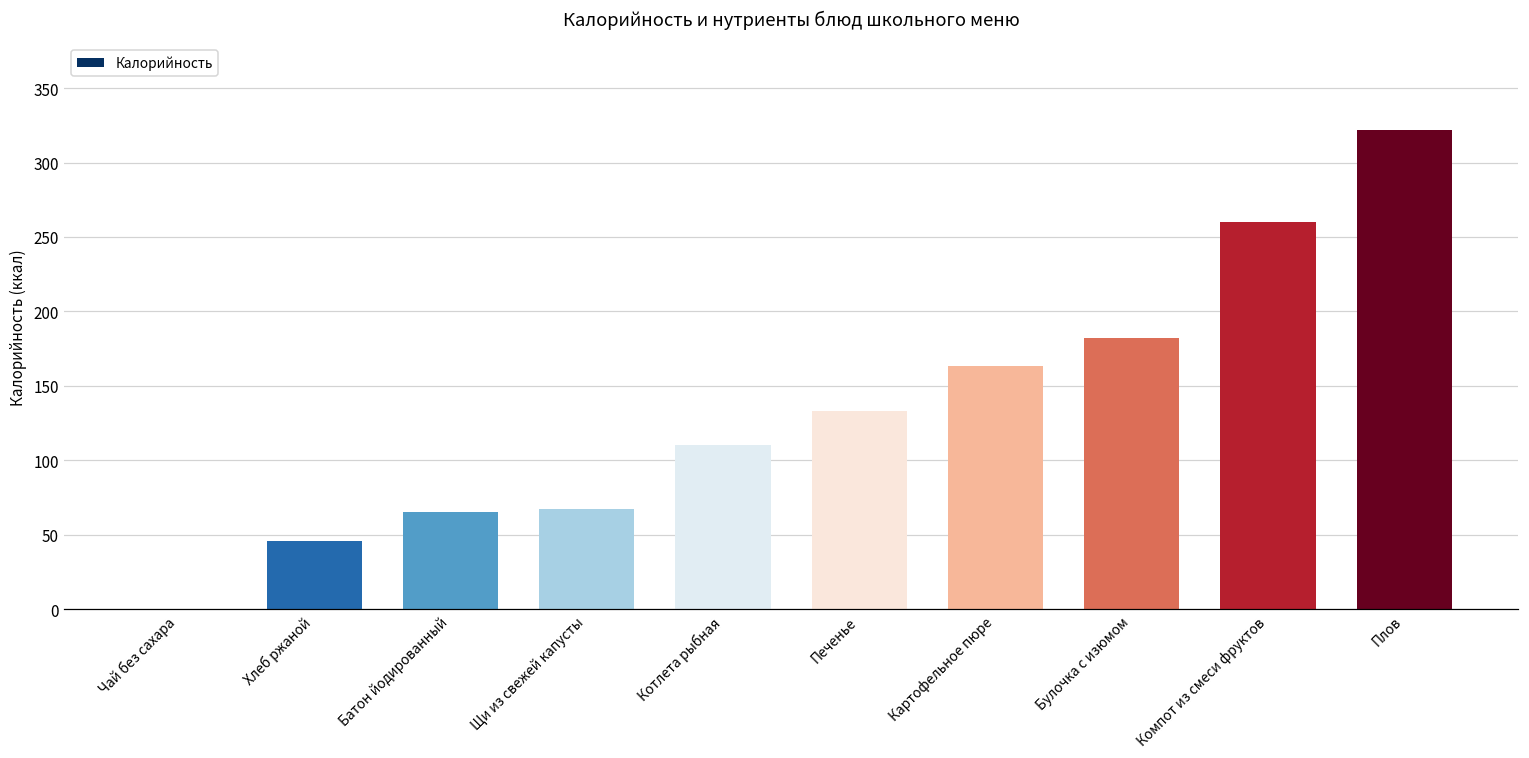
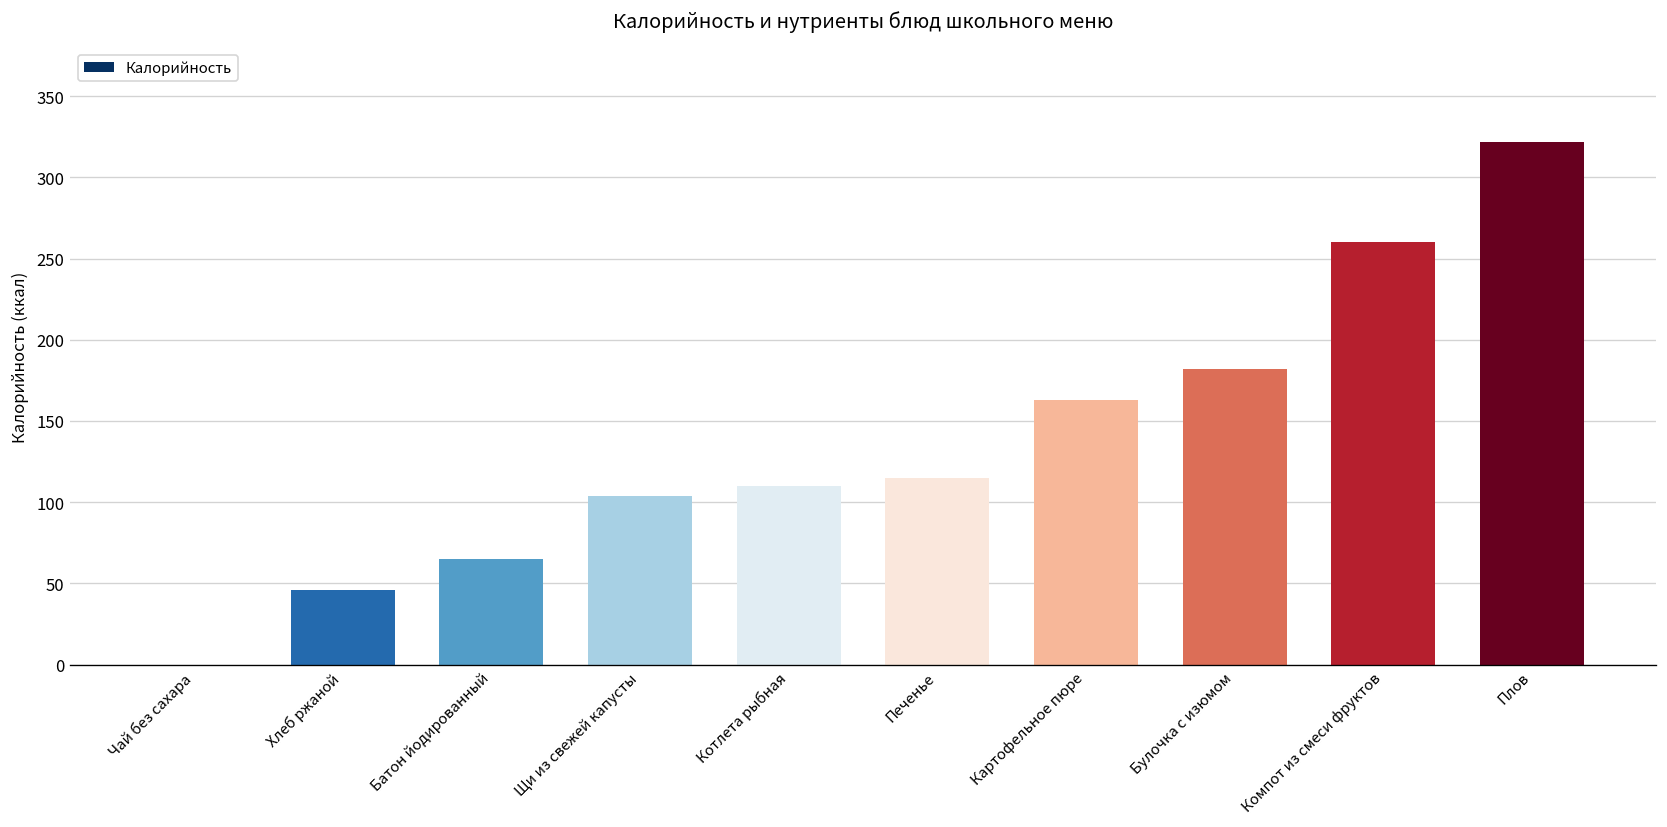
Щи из свежей капусты: 67 -> 104
Печенье: 133 -> 115
